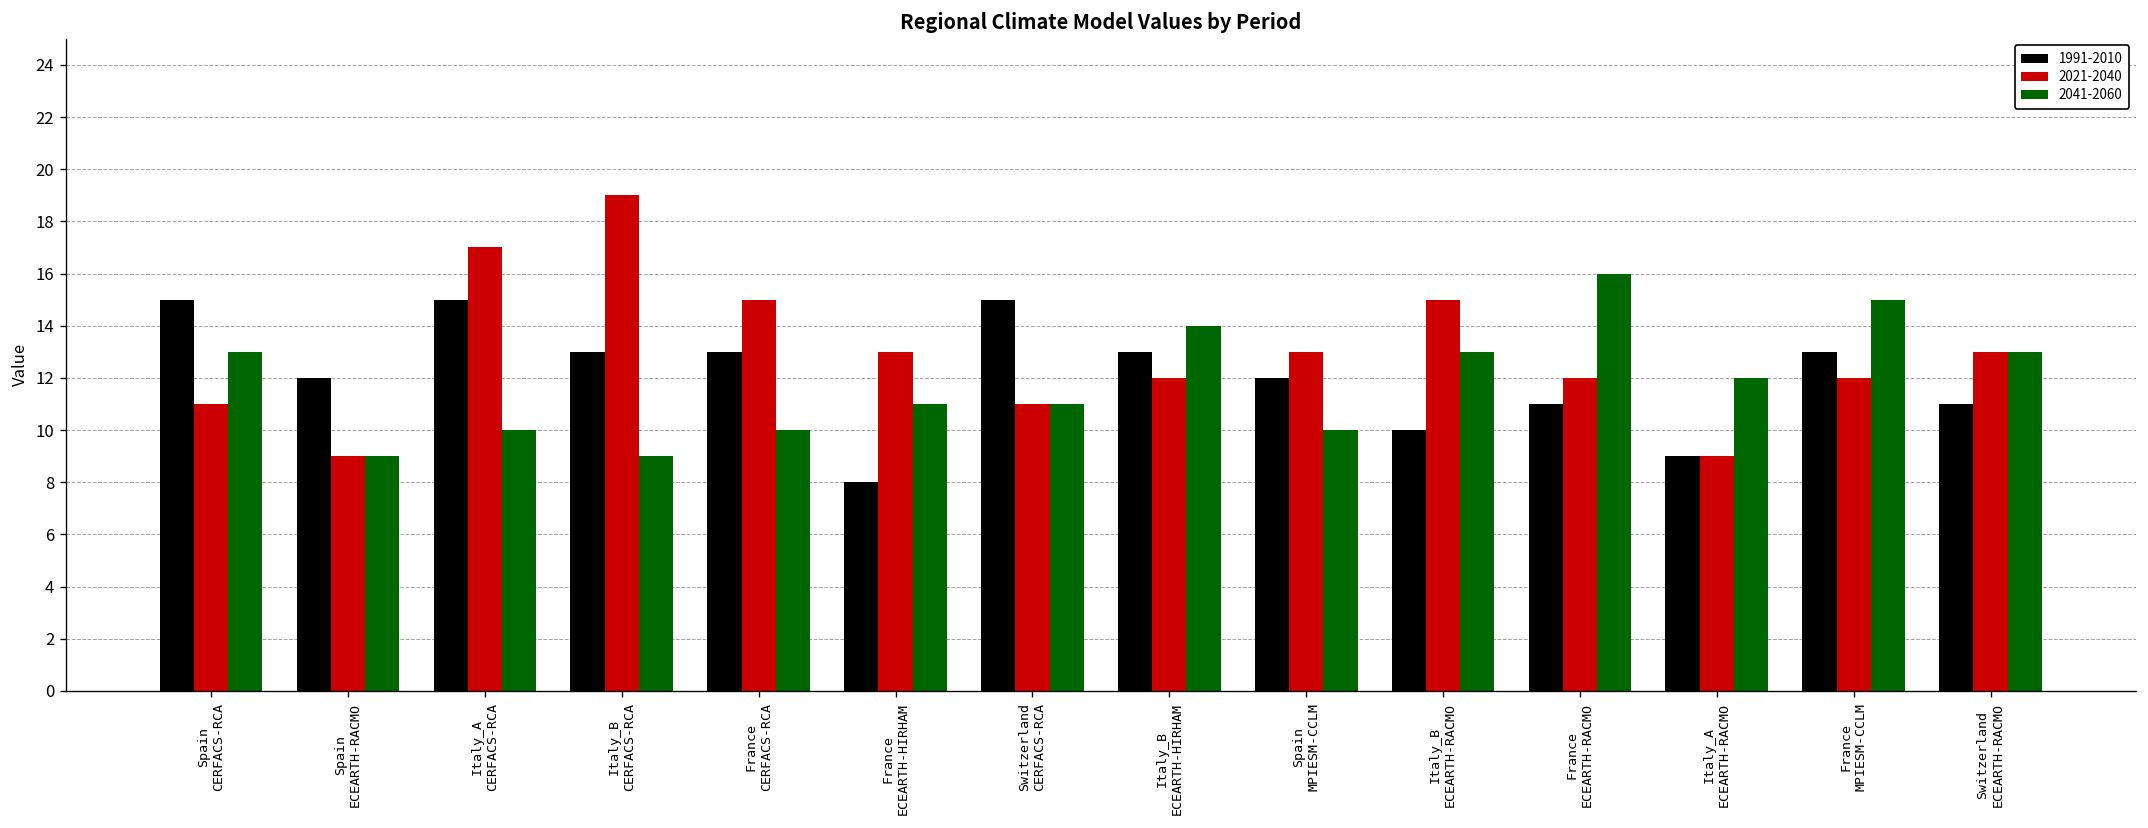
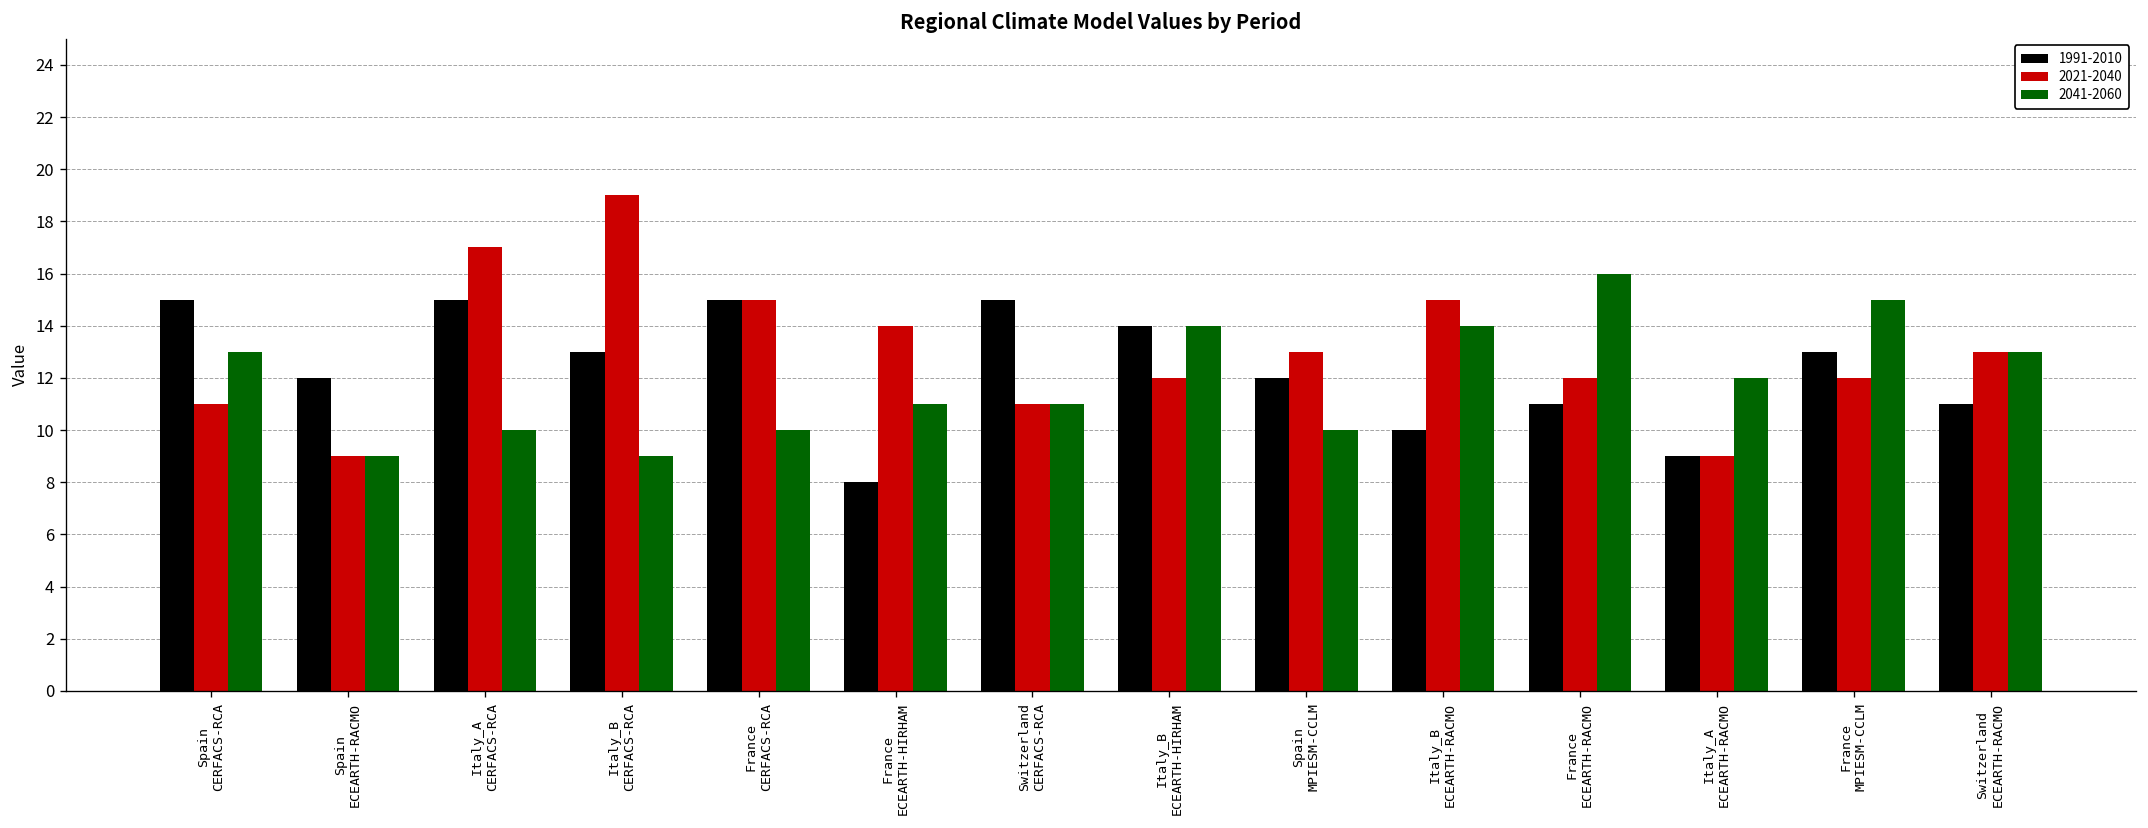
1991-2010, France CERFACS-RCA: 13 -> 15
2021-2040, France ECEARTH-HIRHAM: 13 -> 14
1991-2010, Italy_B ECEARTH-HIRHAM: 13 -> 14
2041-2060, Italy_B ECEARTH-RACMO: 13 -> 14
